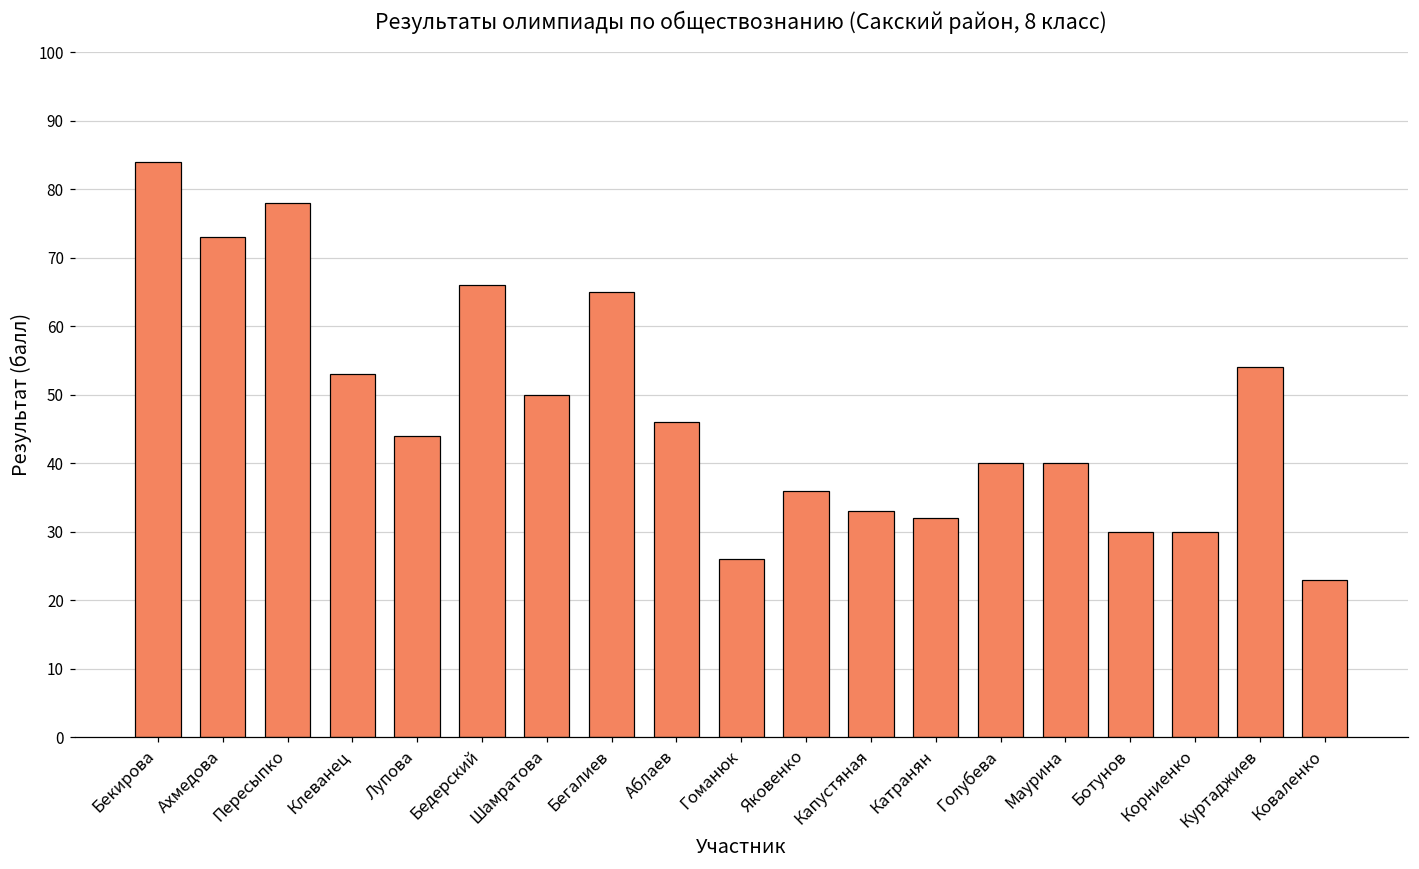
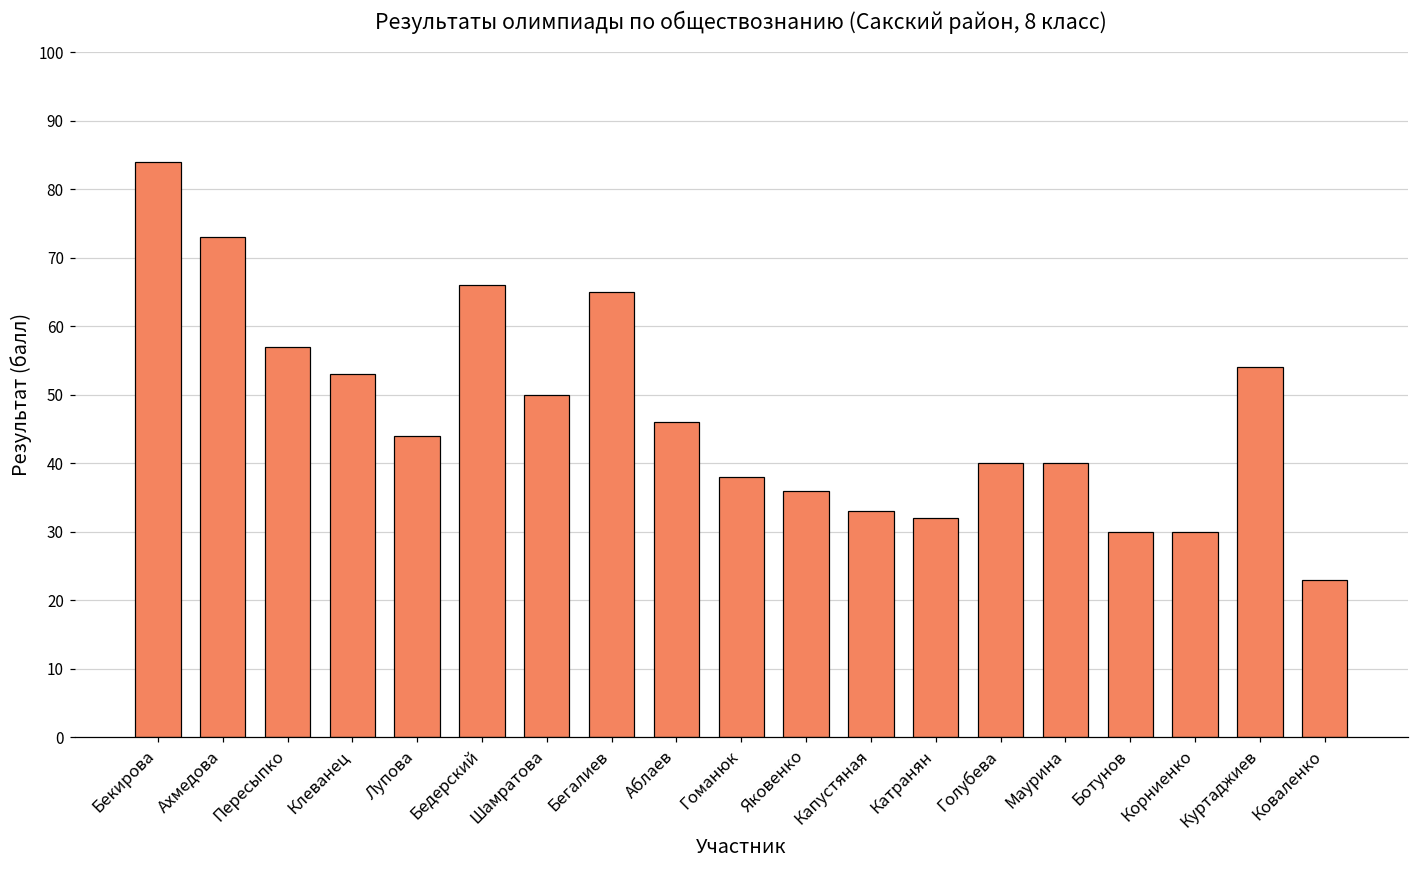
Пересыпко: 78 -> 57
Гоманюк: 26 -> 38
